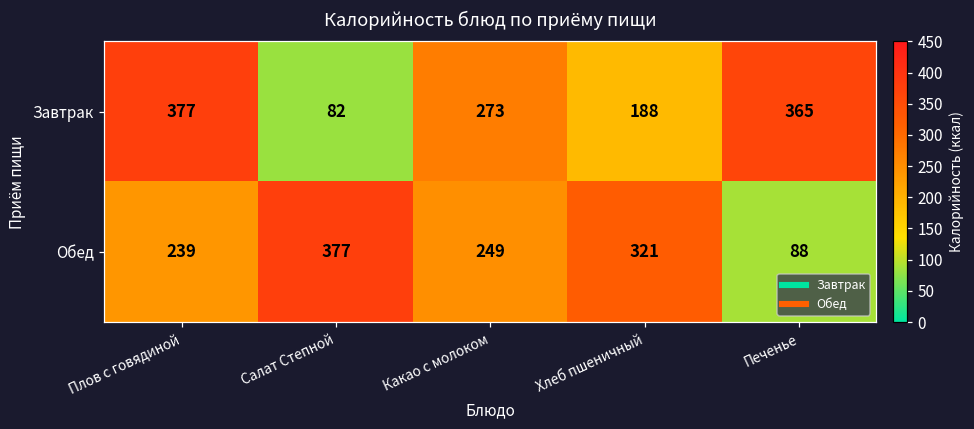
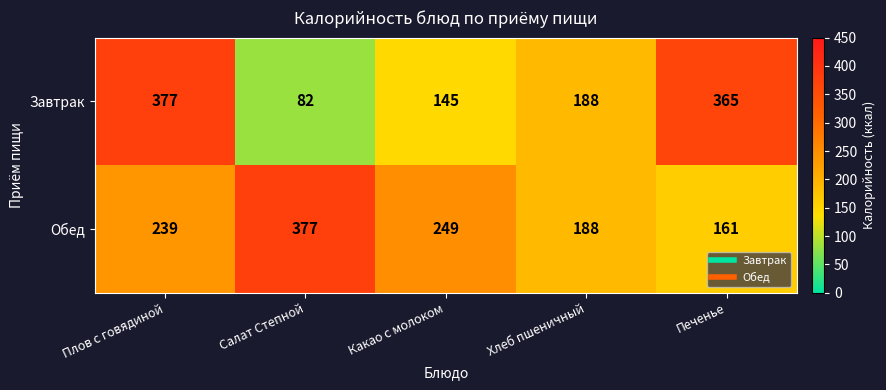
Завтрак, Какао с молоком: 273 -> 145
Обед, Хлеб пшеничный: 321 -> 188
Обед, Печенье: 88 -> 161
